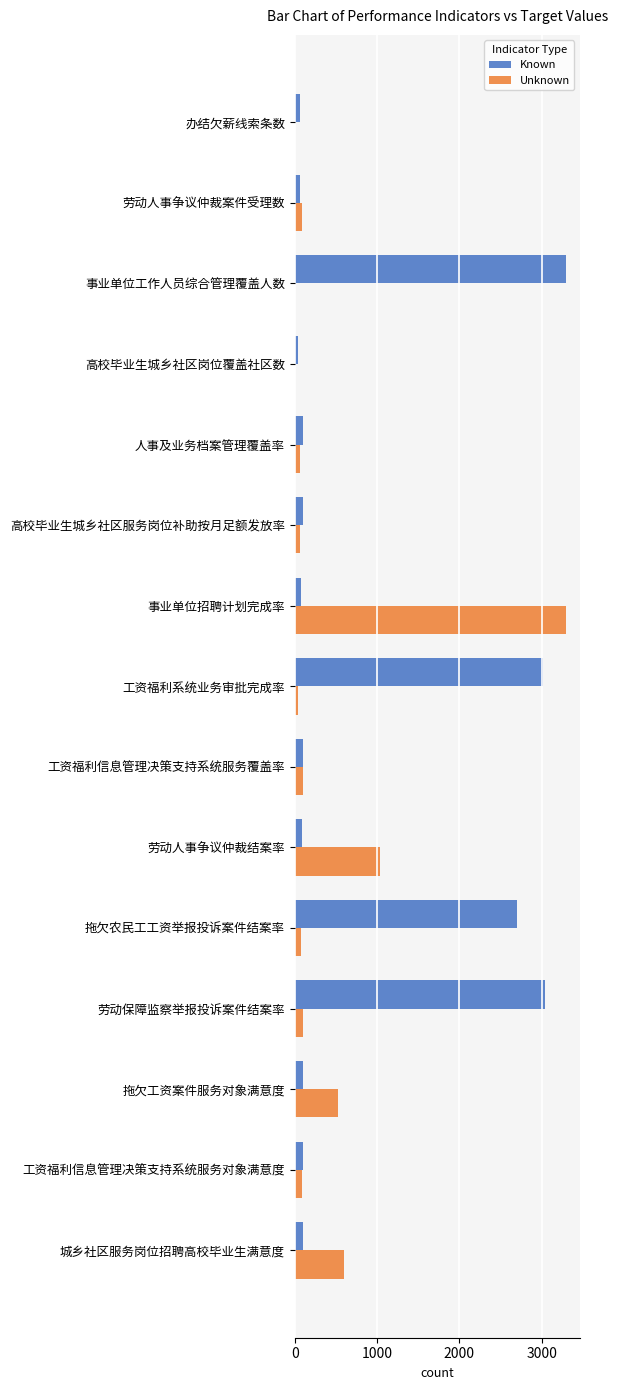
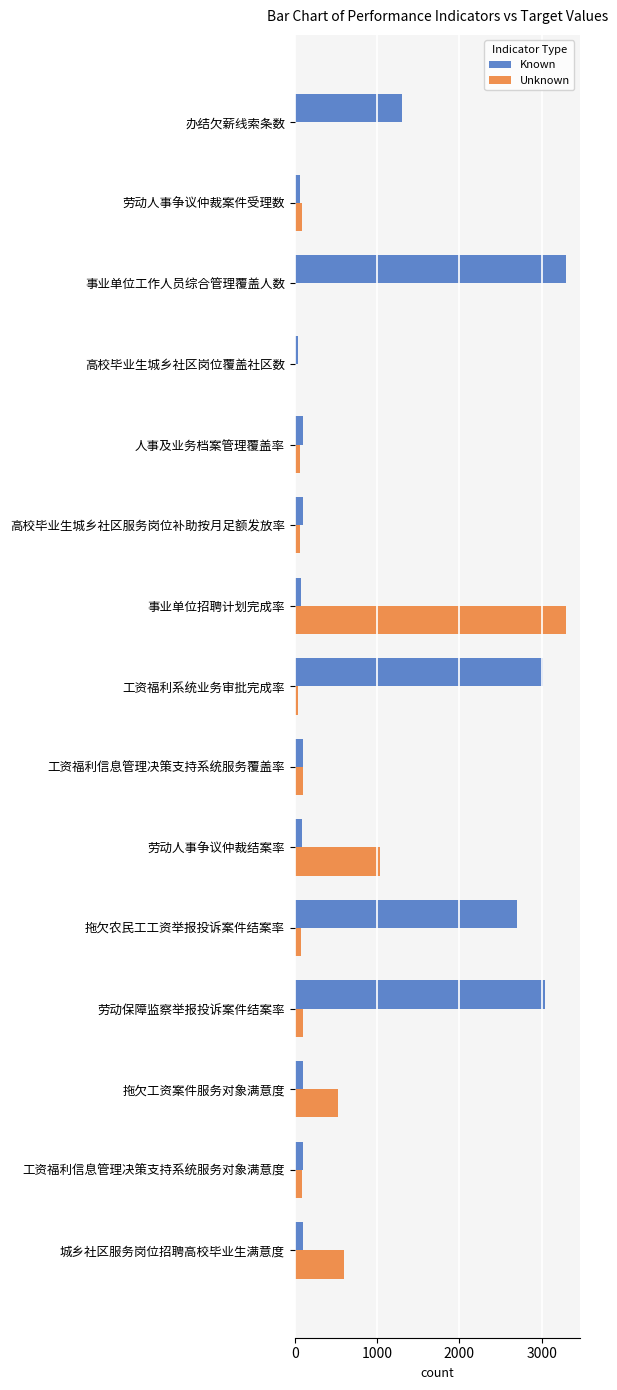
Known, 办结欠薪线索条数: 100 -> 1300
